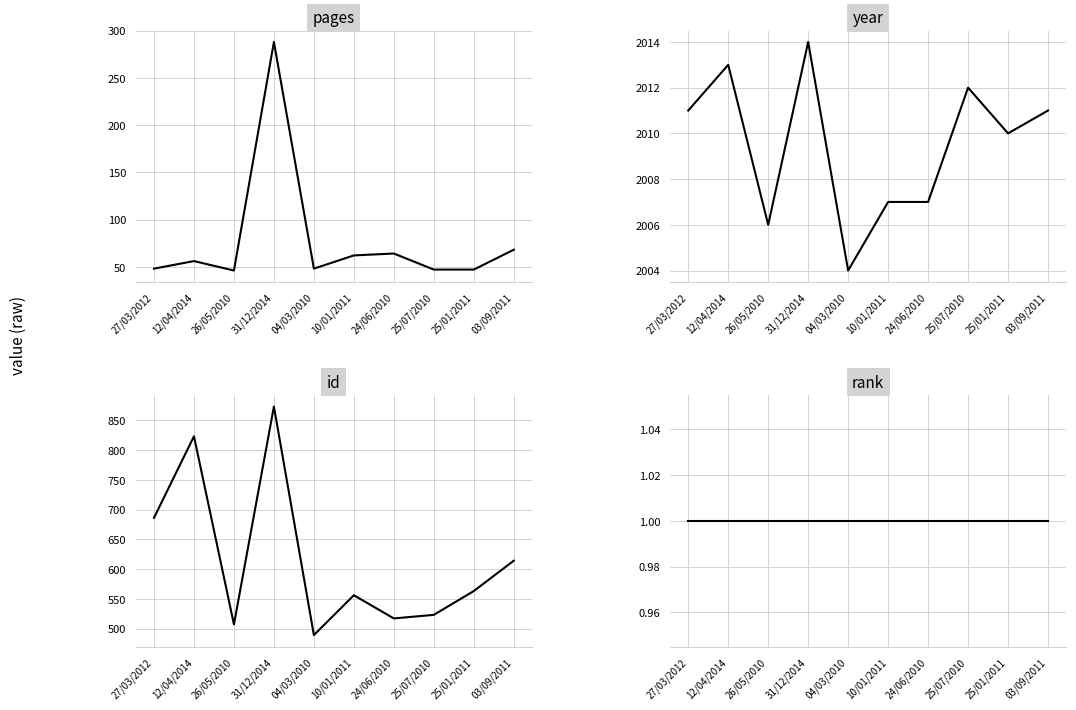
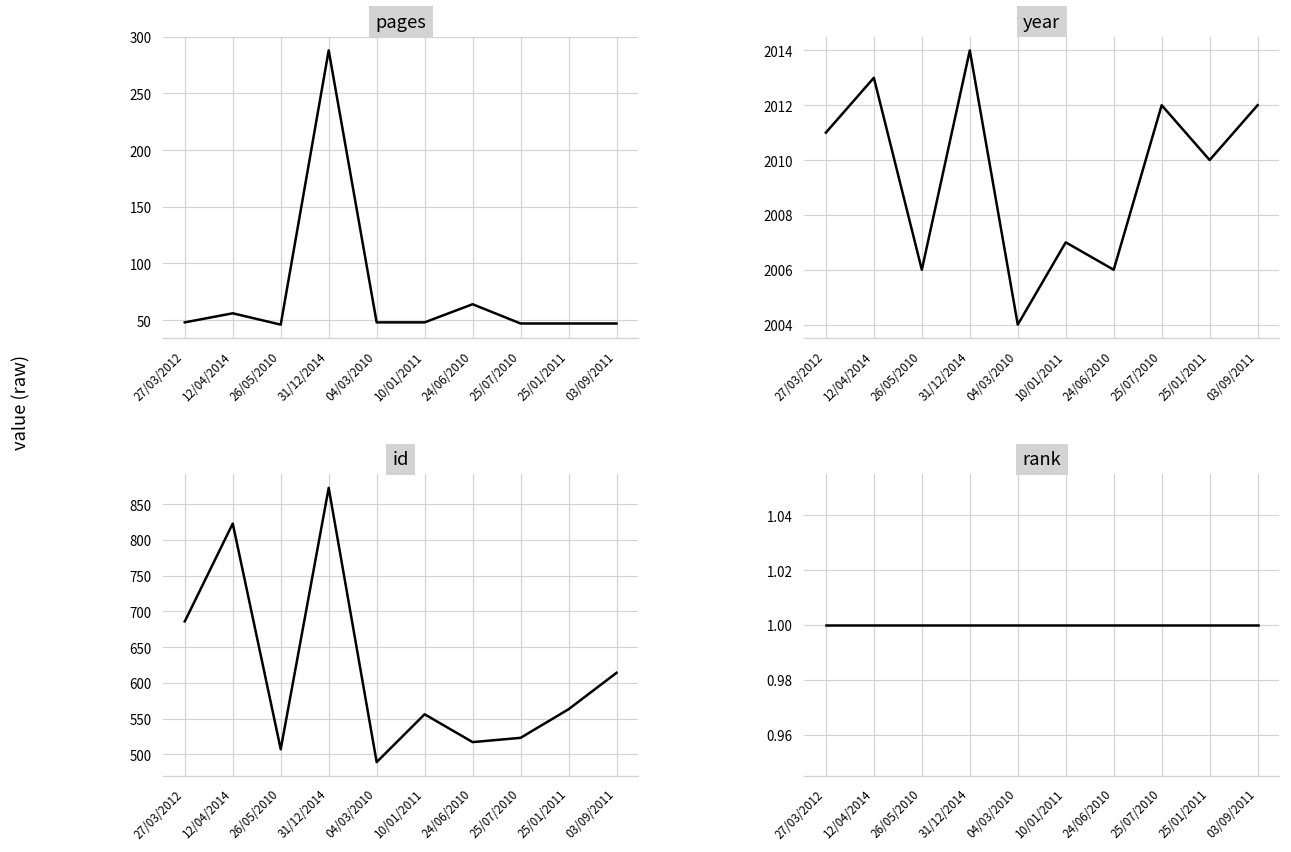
pages, 10/01/2011: 60 -> 50
pages, 03/09/2011: 70 -> 50
year, 24/06/2010: 2007 -> 2006
year, 03/09/2011: 2011 -> 2012
